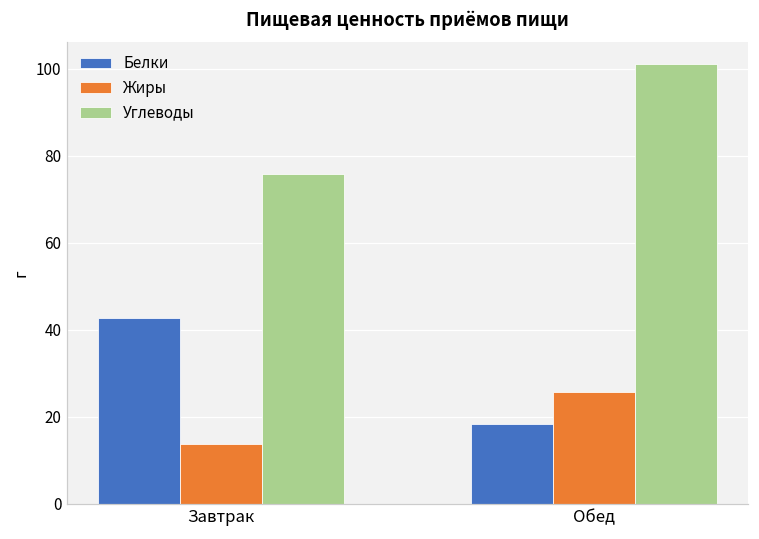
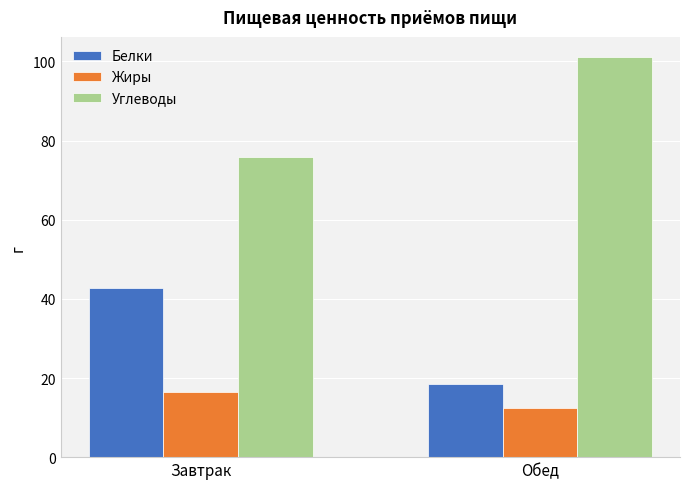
Жиры, Завтрак: 14 -> 16
Жиры, Обед: 26 -> 12
